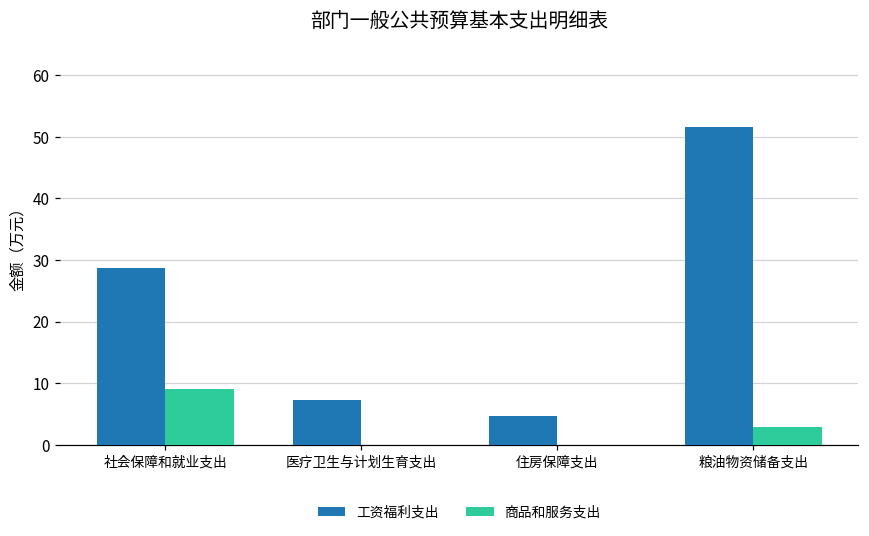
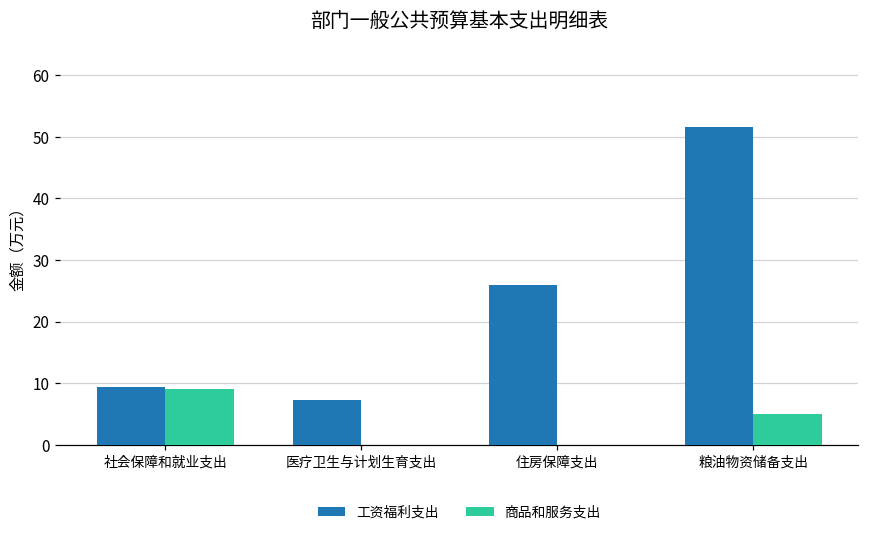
工资福利支出, 社会保障和就业支出: 29 -> 9
工资福利支出, 住房保障支出: 5 -> 26
商品和服务支出, 粮油物资储备支出: 3 -> 5
